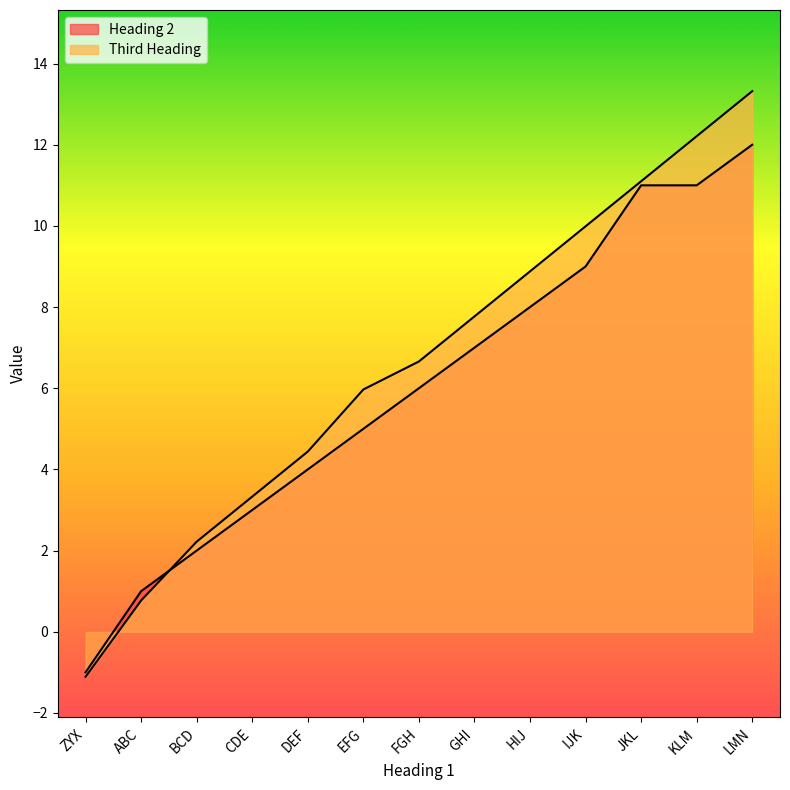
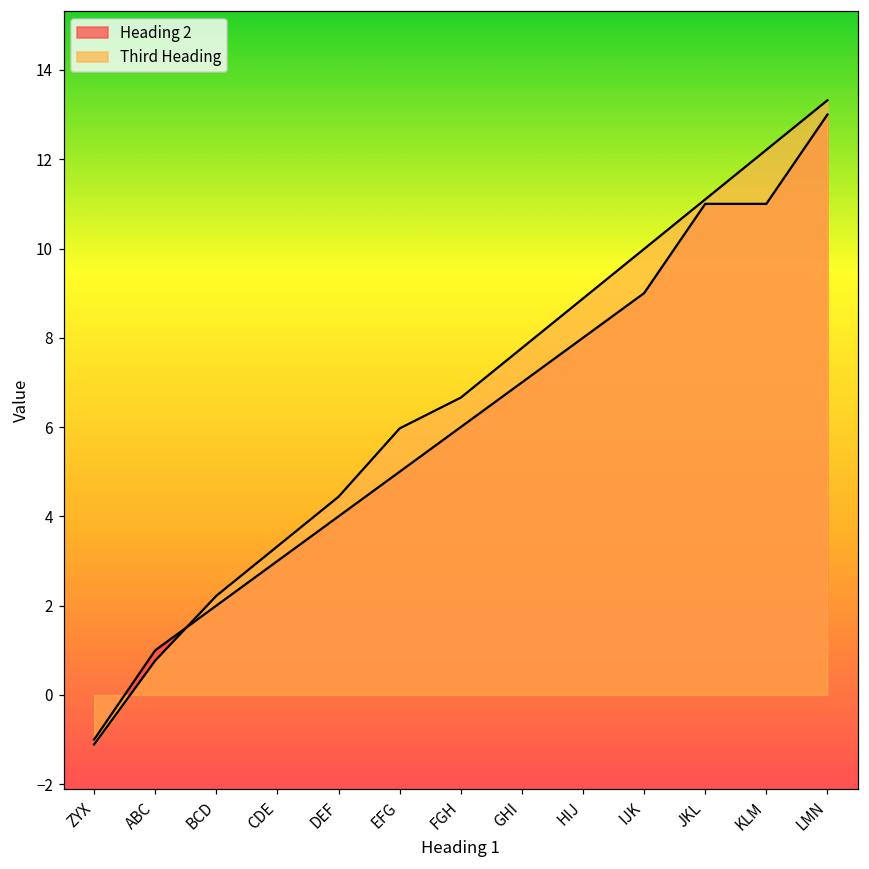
Heading 2, LMN: 12 -> 13
